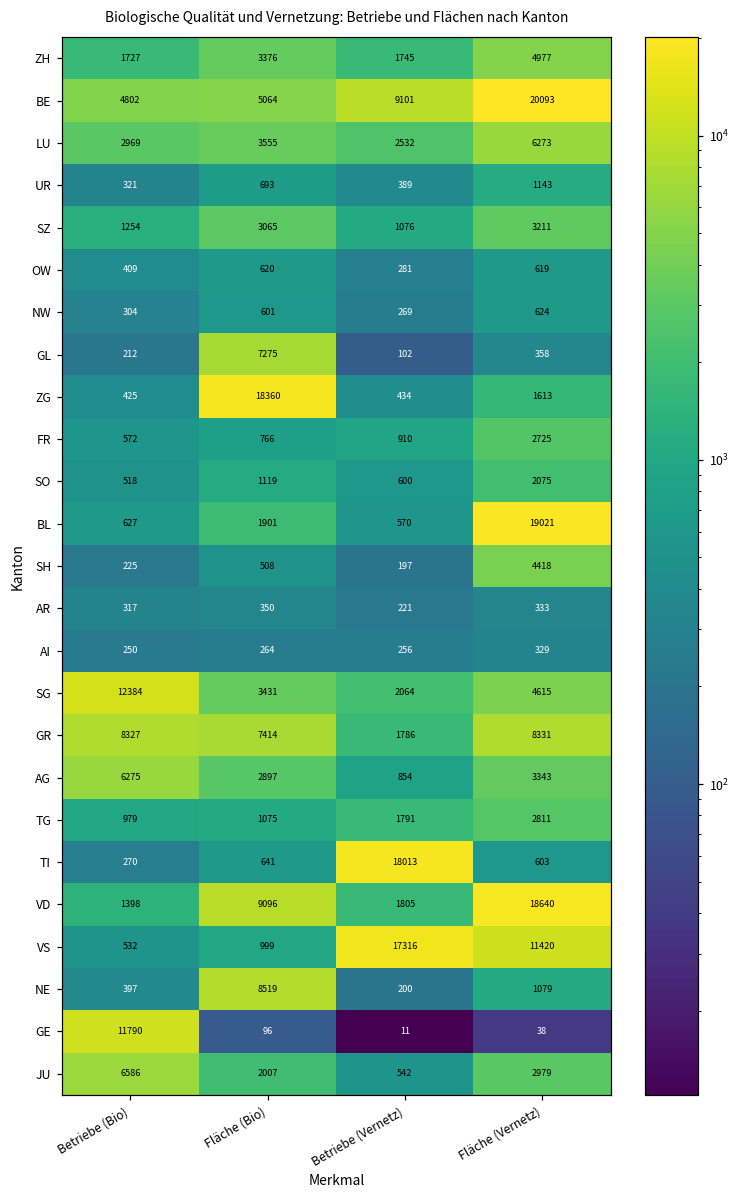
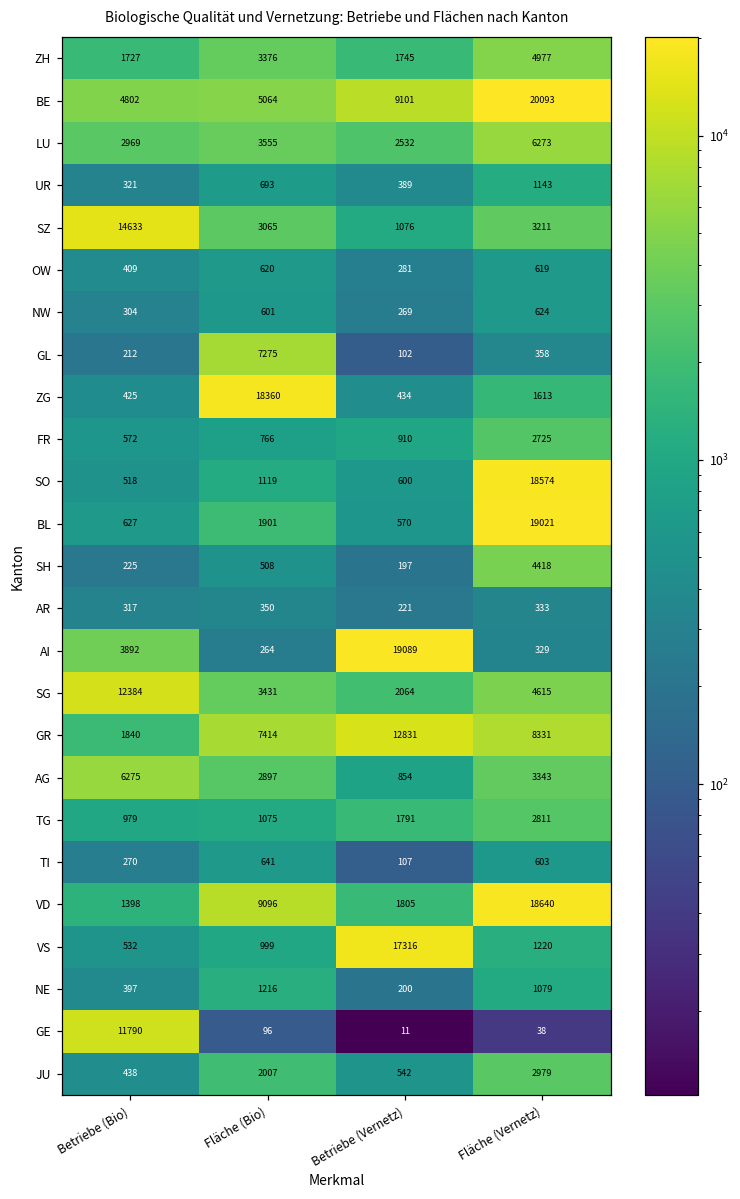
SZ, Betriebe (Bio): 1254 -> 14633
SO, Fläche (Vernetz): 2075 -> 18574
AI, Betriebe (Bio): 250 -> 3892
AI, Betriebe (Vernetz): 256 -> 19089
GR, Betriebe (Bio): 8327 -> 1840
GR, Betriebe (Vernetz): 1786 -> 12831
TI, Betriebe (Vernetz): 18013 -> 107
VS, Fläche (Vernetz): 11420 -> 1220
NE, Fläche (Bio): 8519 -> 1216
JU, Betriebe (Bio): 6586 -> 438
